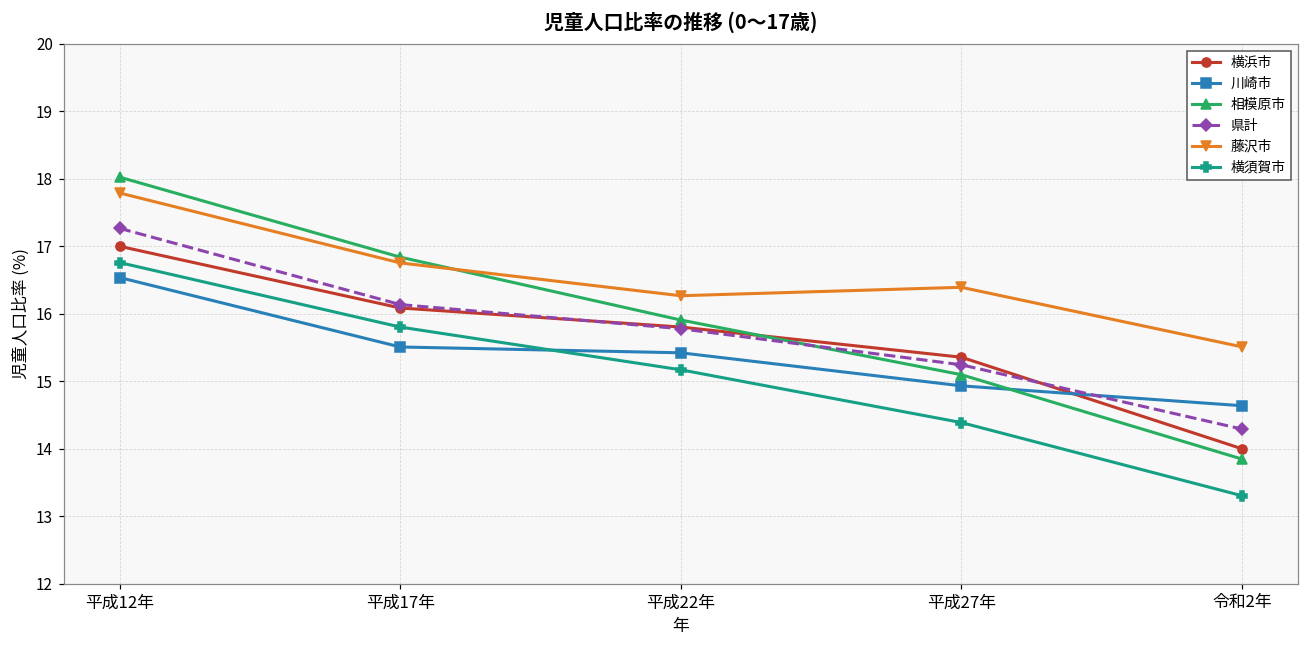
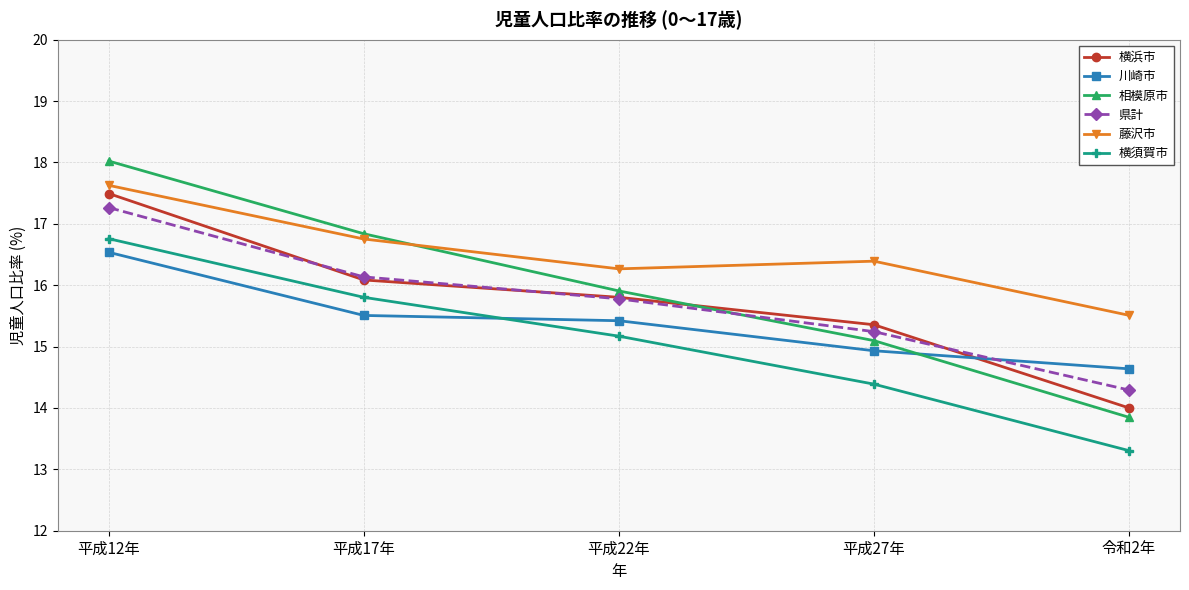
横浜市, 平成12年: 17.0 -> 17.5
藤沢市, 平成12年: 17.8 -> 17.6
